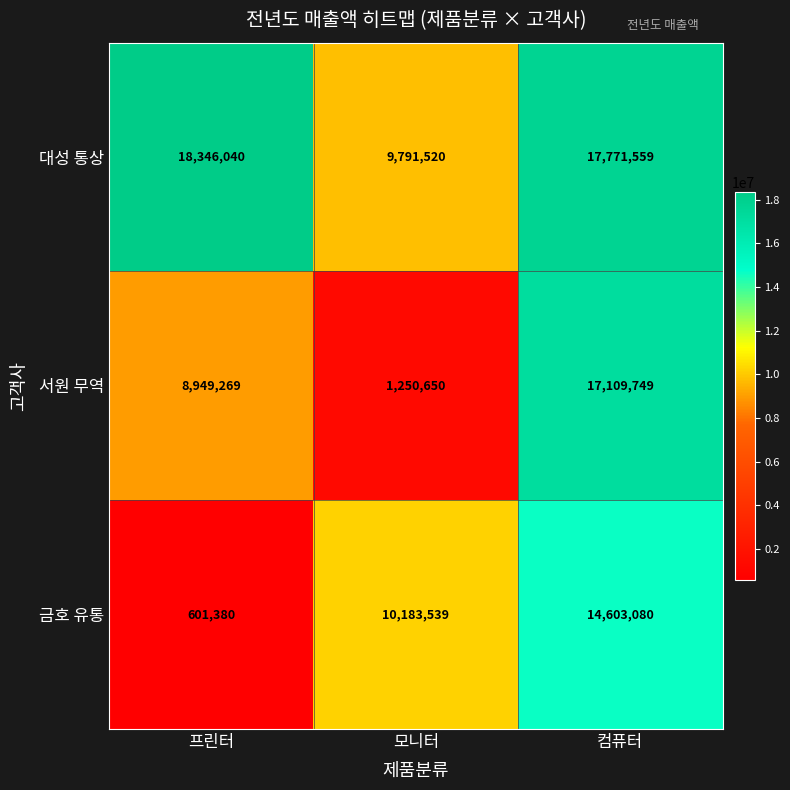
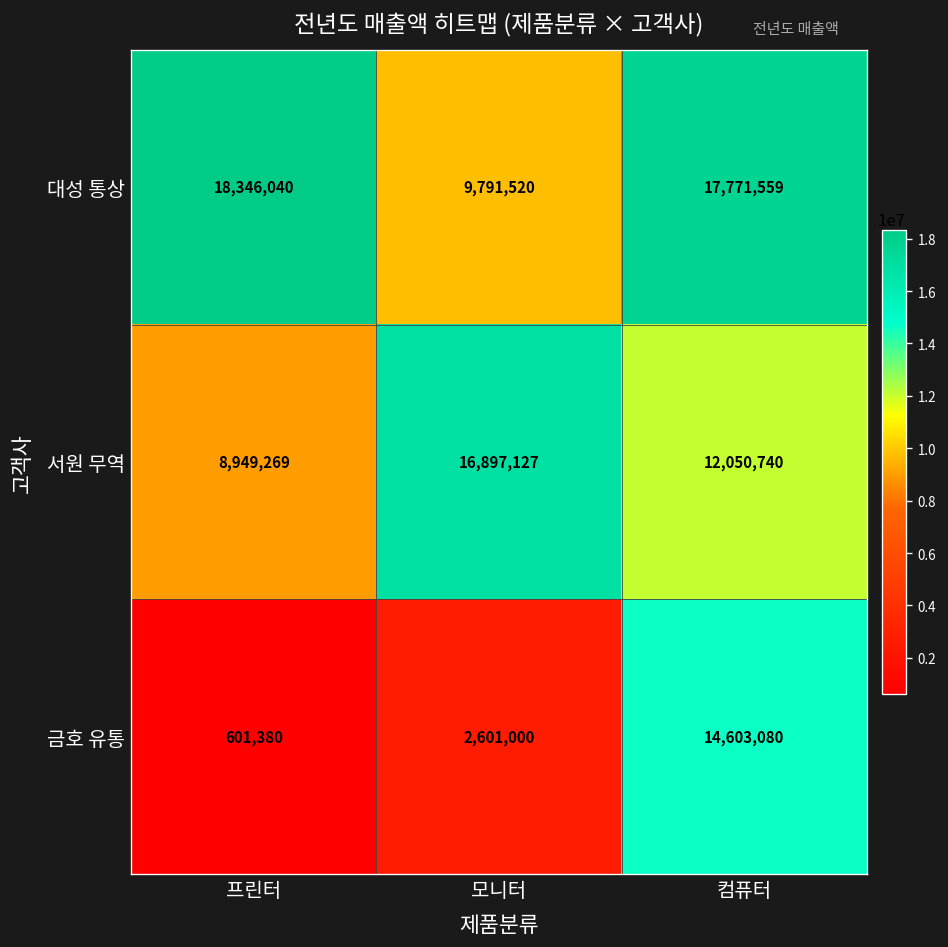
서원 무역, 모니터: 1,250,650 -> 16,897,127
서원 무역, 컴퓨터: 17,109,749 -> 12,050,740
금호 유통, 모니터: 10,183,539 -> 2,601,000
